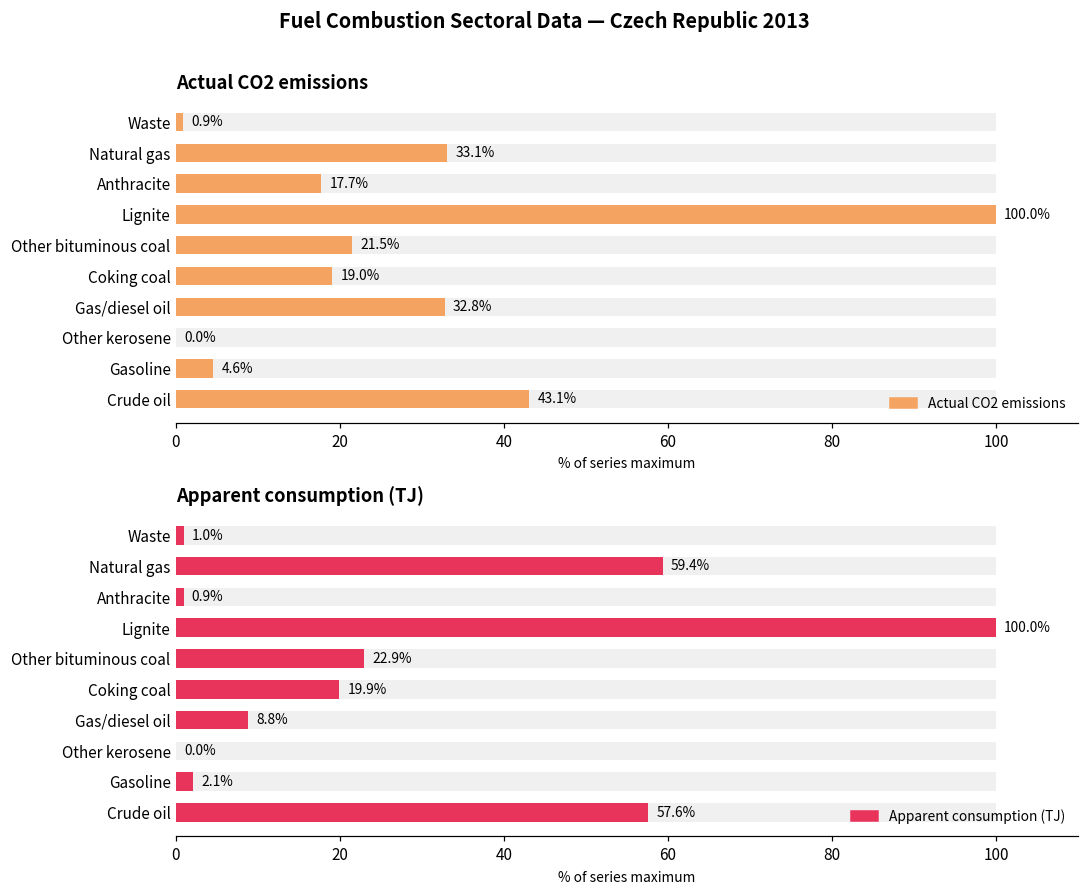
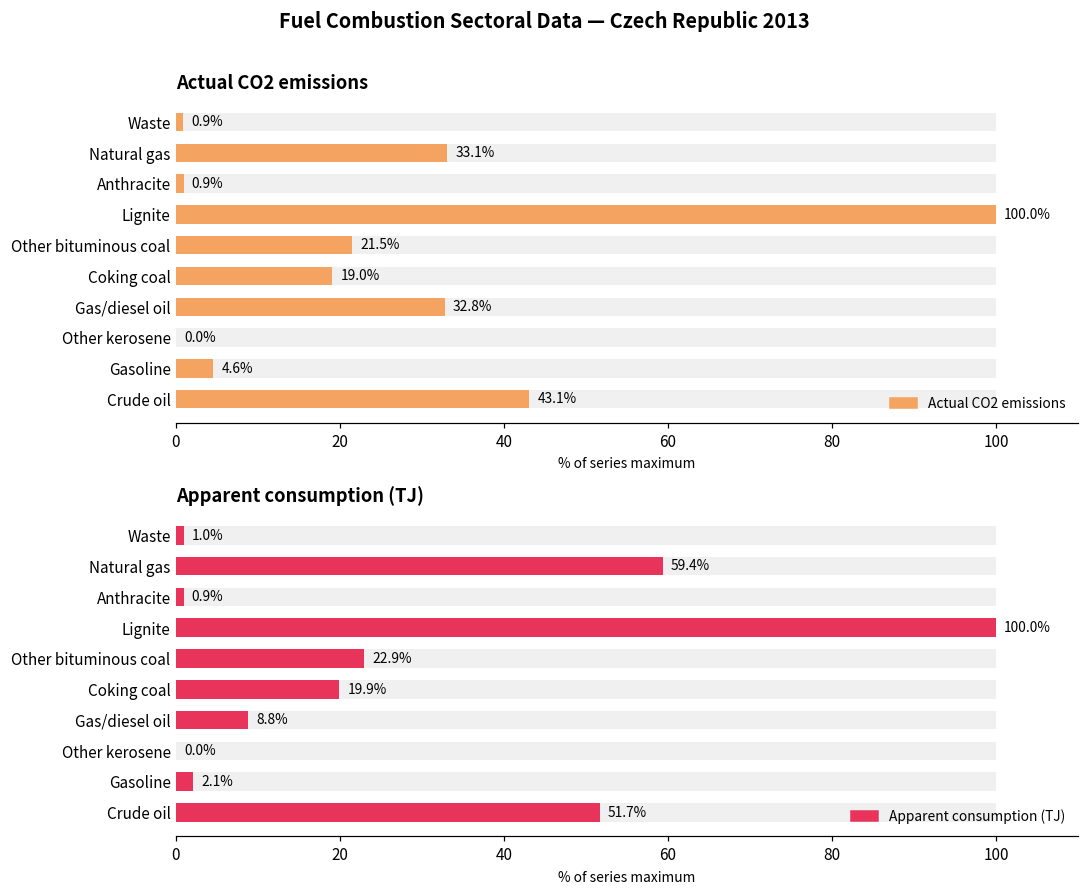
Actual CO2 emissions, Actual CO2 emissions, Anthracite: 17.7% -> 0.9%
Apparent consumption (TJ), Apparent consumption (TJ), Crude oil: 57.6% -> 51.7%
